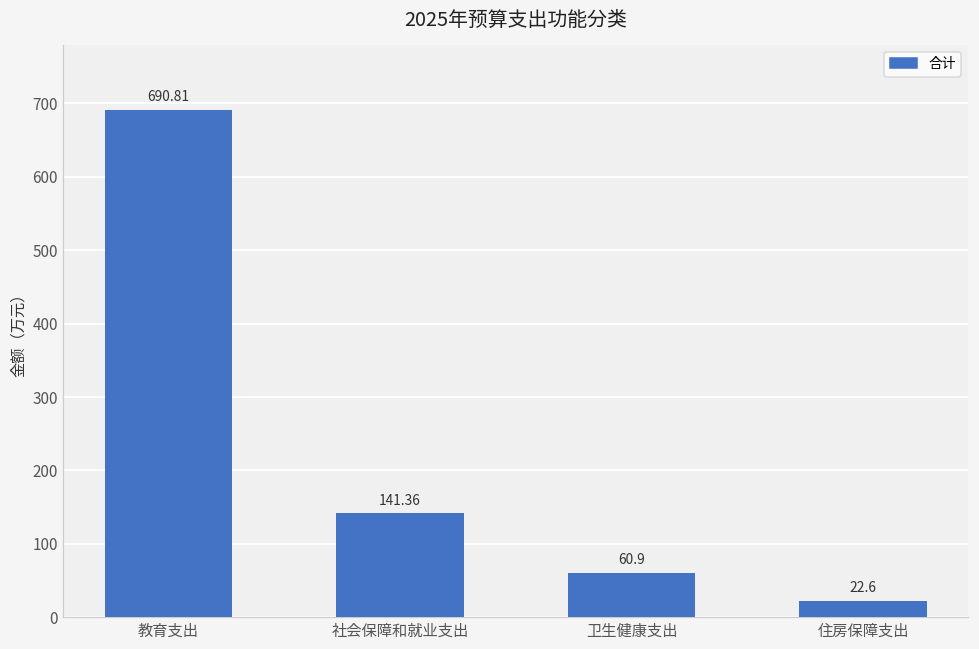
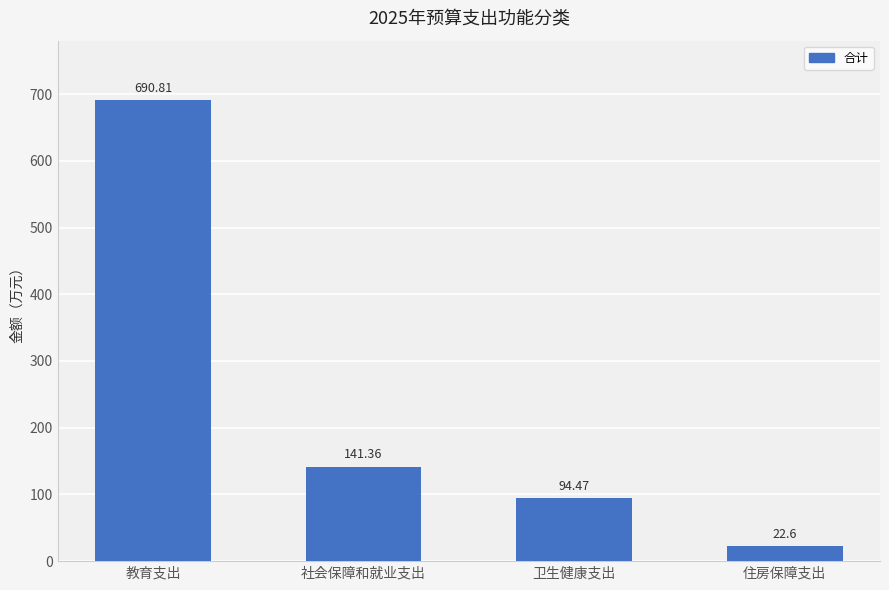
卫生健康支出: 60.9 -> 94.47
